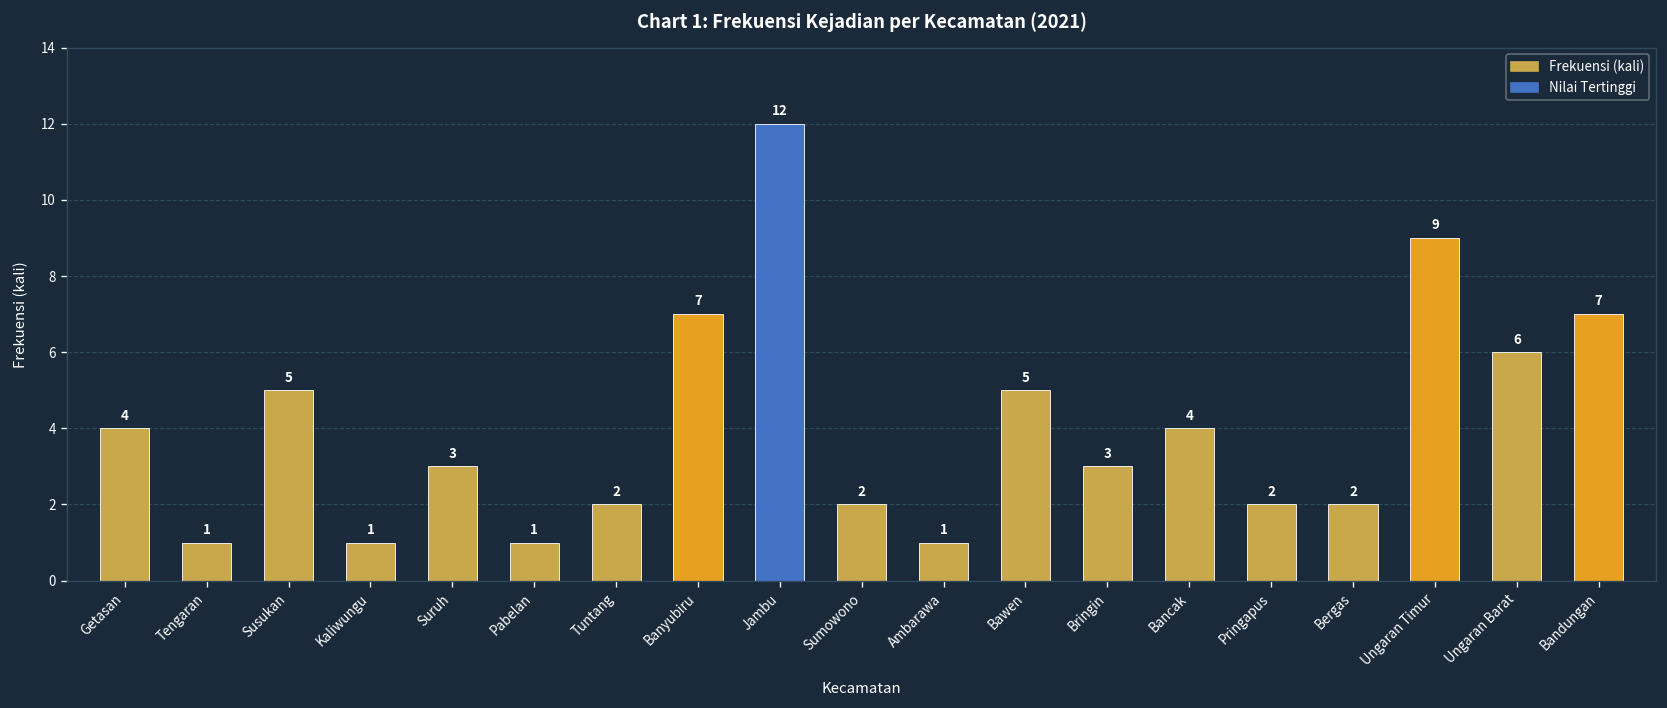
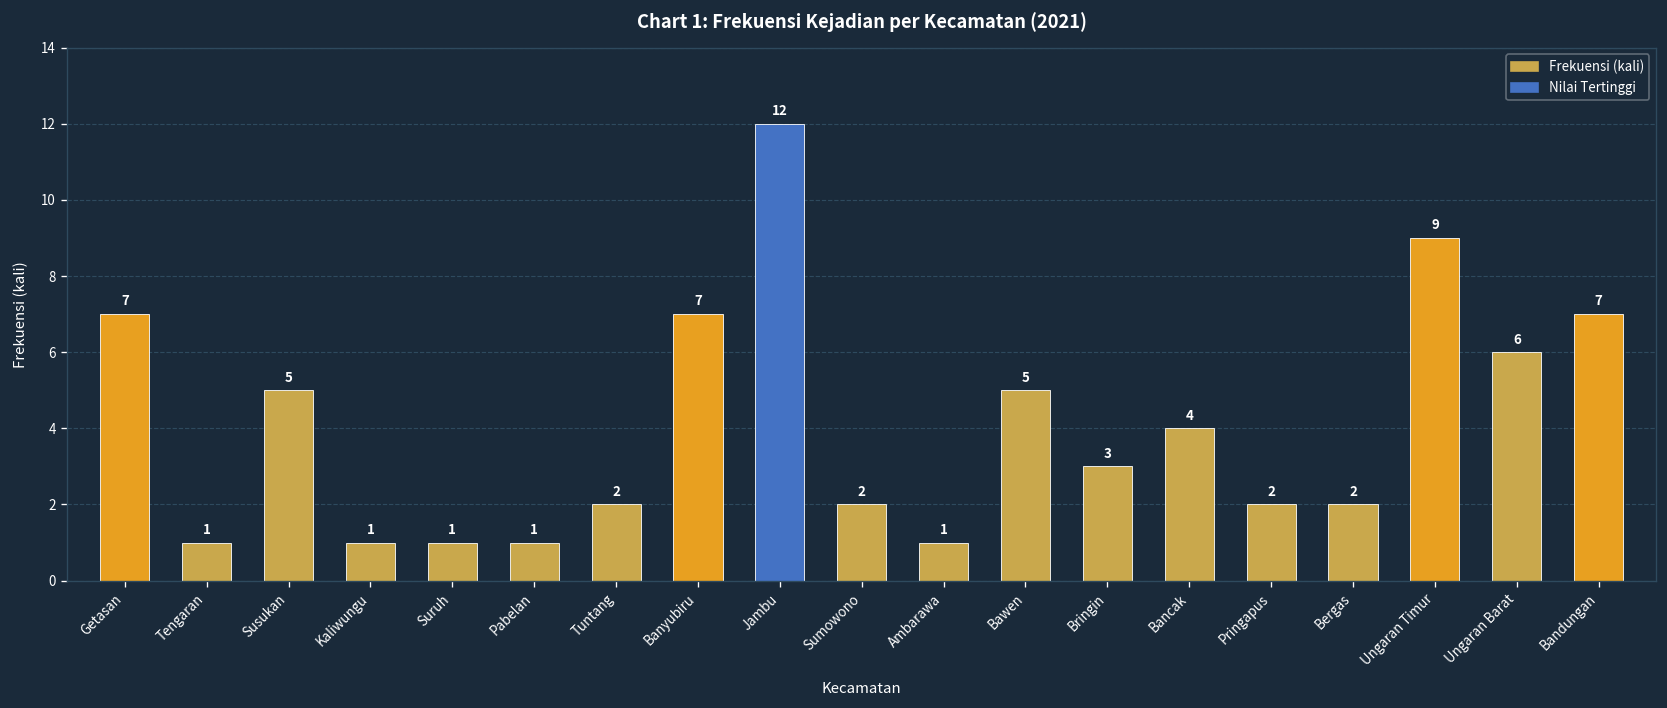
Getasan: 4 -> 7
Suruh: 3 -> 1
